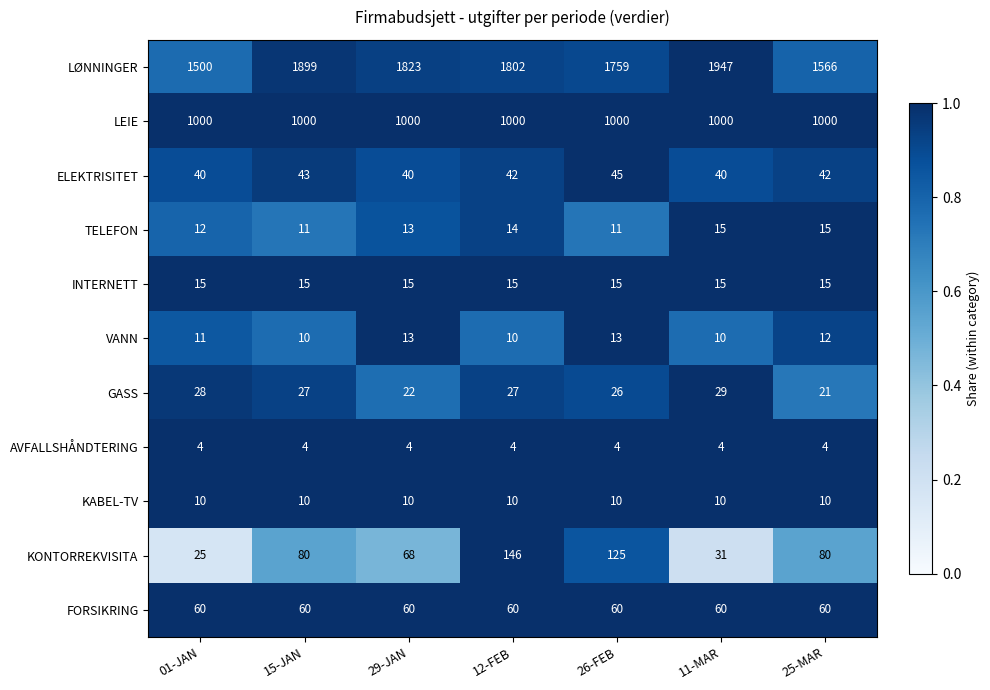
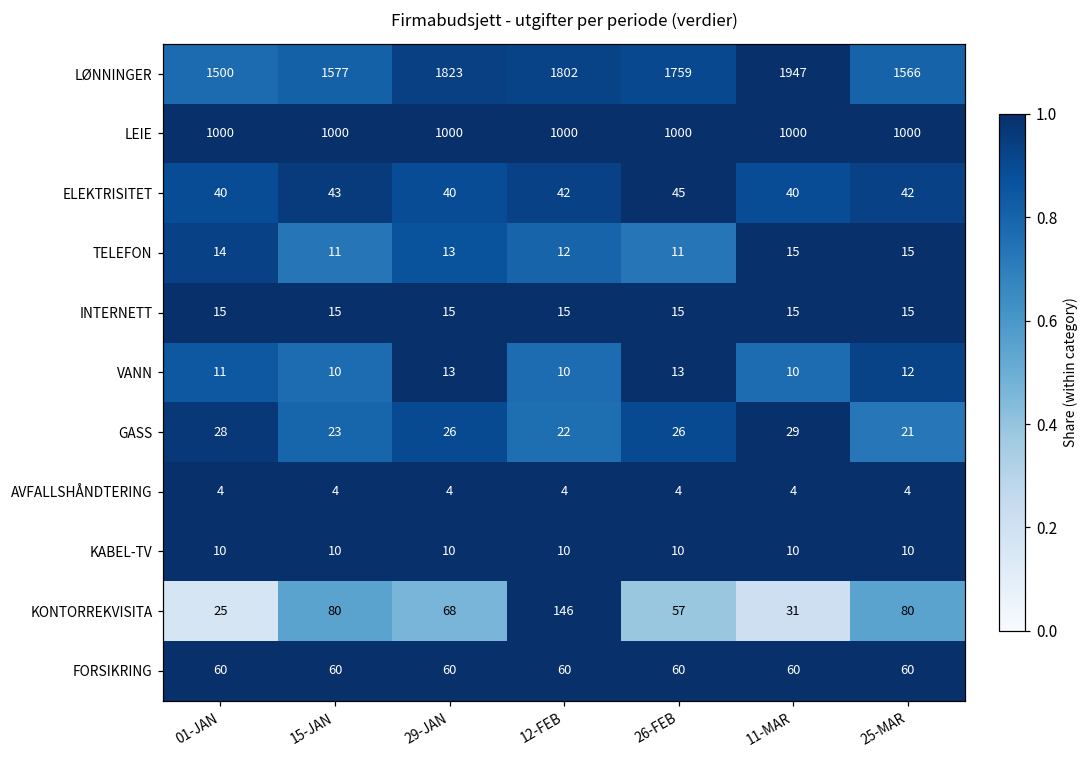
LØNNINGER, 15-JAN: 1899 -> 1577
TELEFON, 01-JAN: 12 -> 14
TELEFON, 12-FEB: 14 -> 12
GASS, 15-JAN: 27 -> 23
GASS, 29-JAN: 22 -> 26
GASS, 12-FEB: 27 -> 22
KONTORREKVISITA, 26-FEB: 125 -> 57
